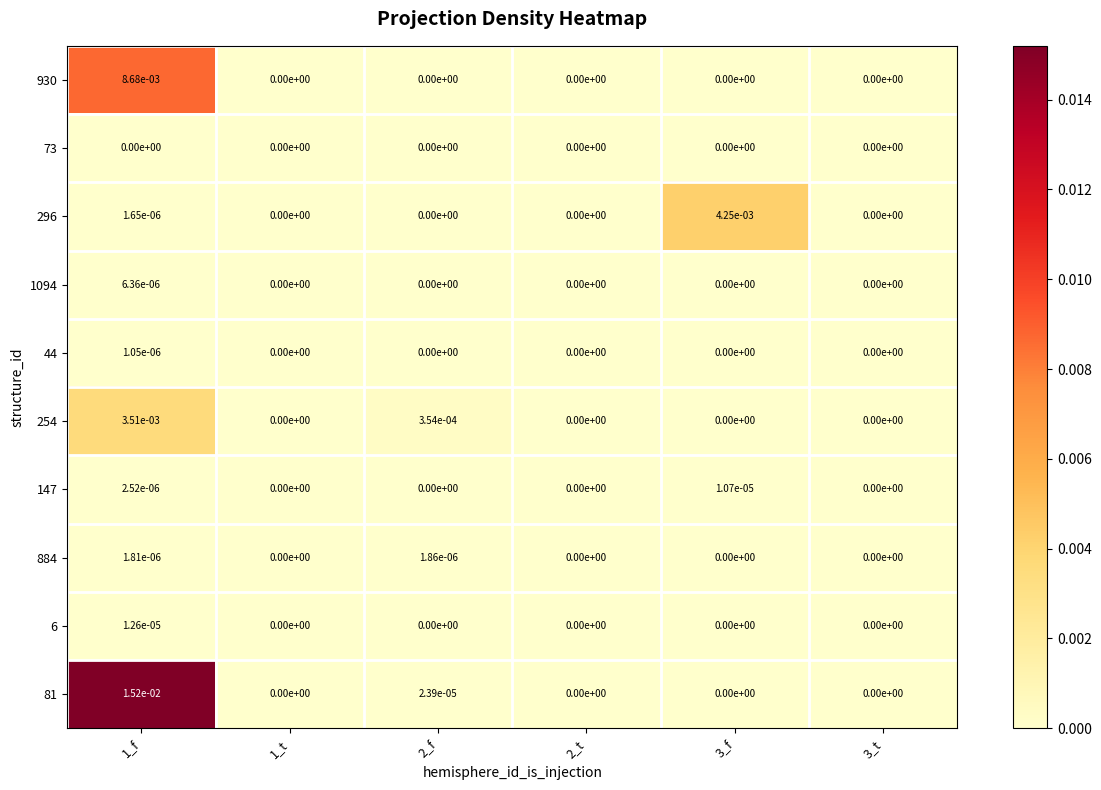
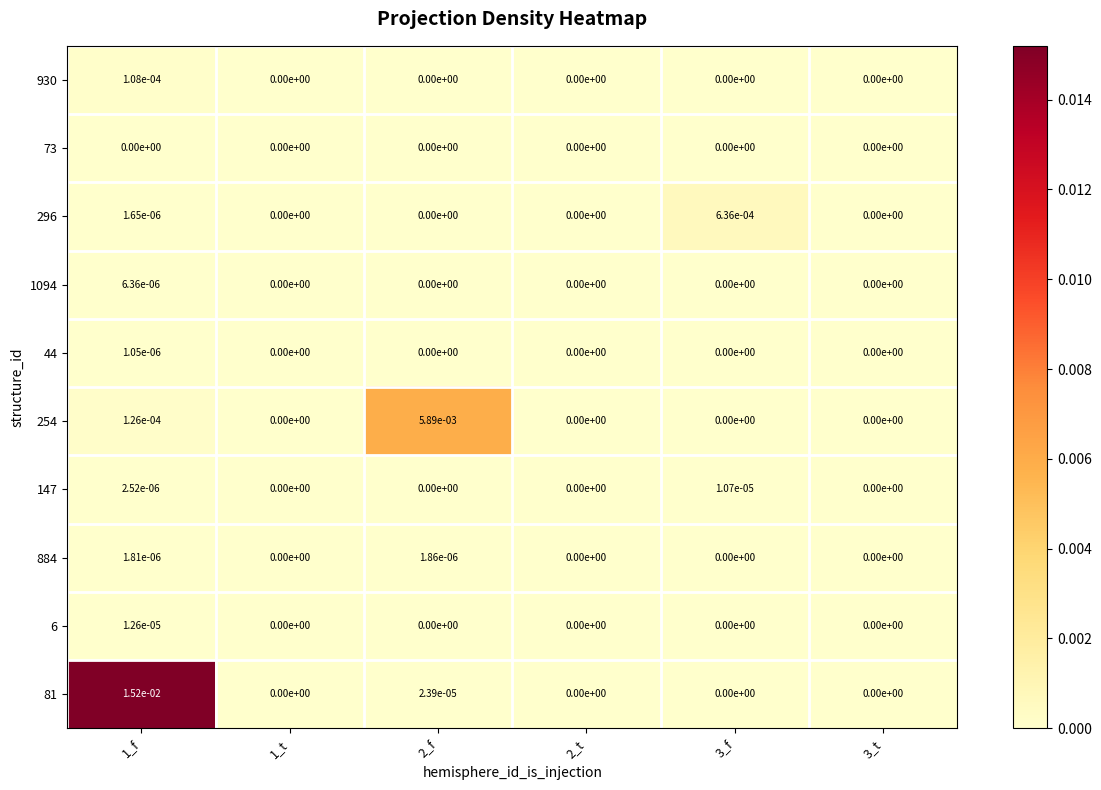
930, 1_f: 8.68e-03 -> 1.08e-04
296, 3_f: 4.25e-03 -> 6.36e-04
254, 1_f: 3.51e-03 -> 1.26e-04
254, 2_f: 3.54e-04 -> 5.89e-03
